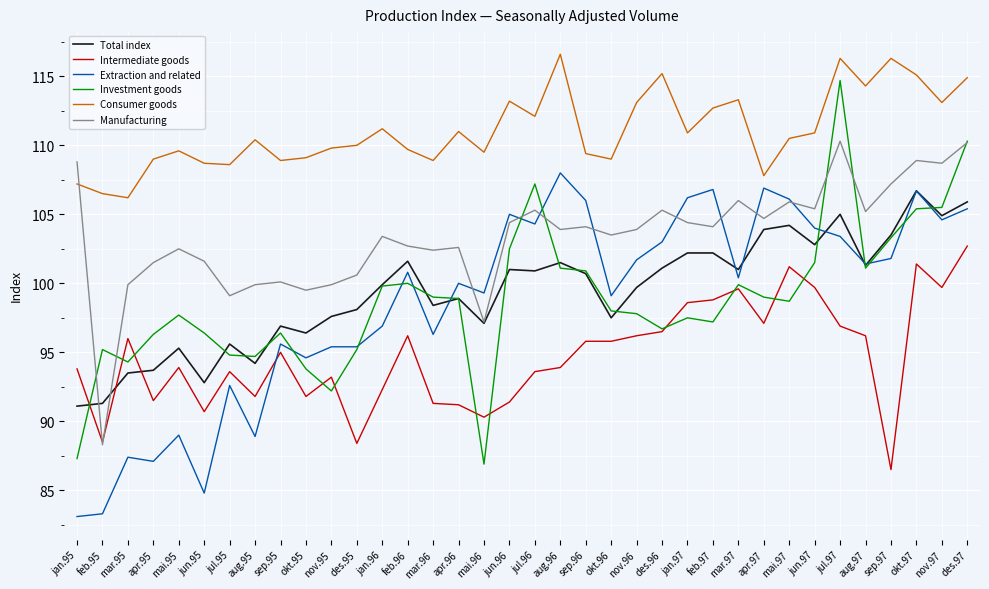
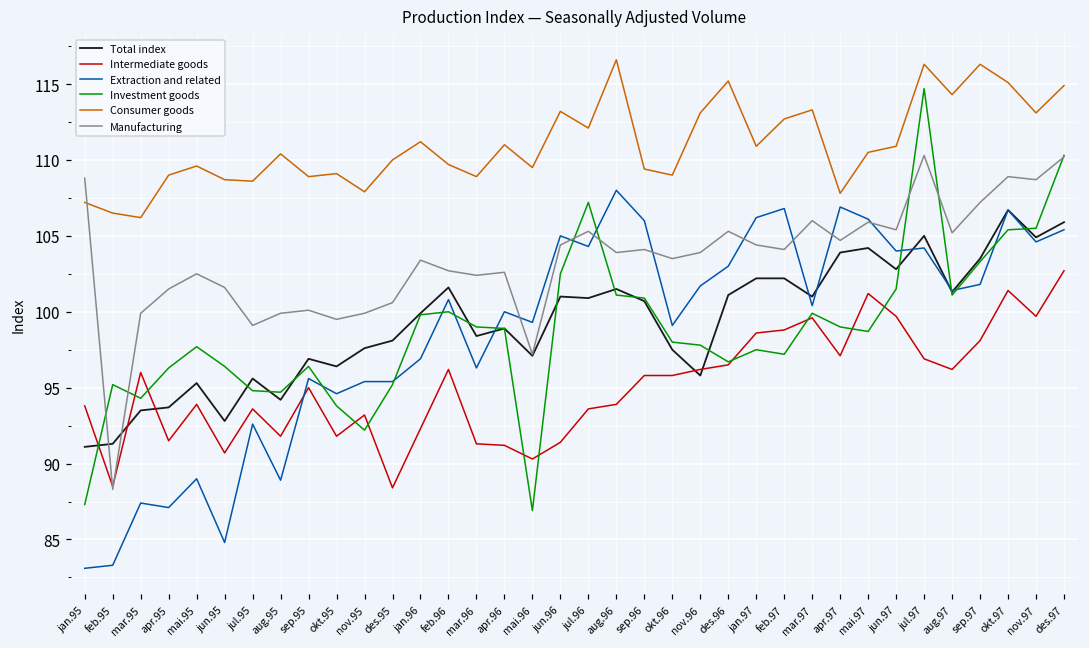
Consumer goods, nov.95: 109.8 -> 107.9
Total index, nov.96: 99.7 -> 95.8
Extraction and related, jul.97: 103.4 -> 104.2
Intermediate goods, sep.97: 86.5 -> 98.1
